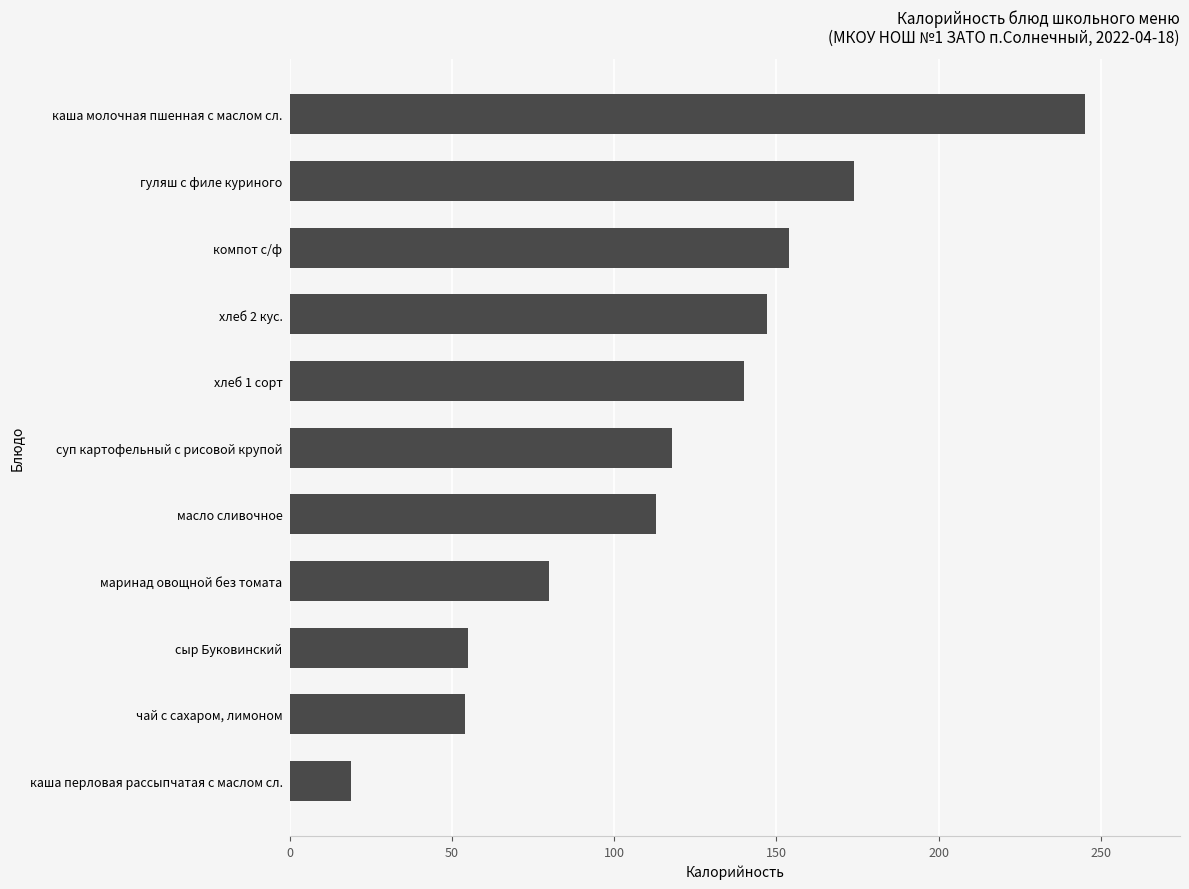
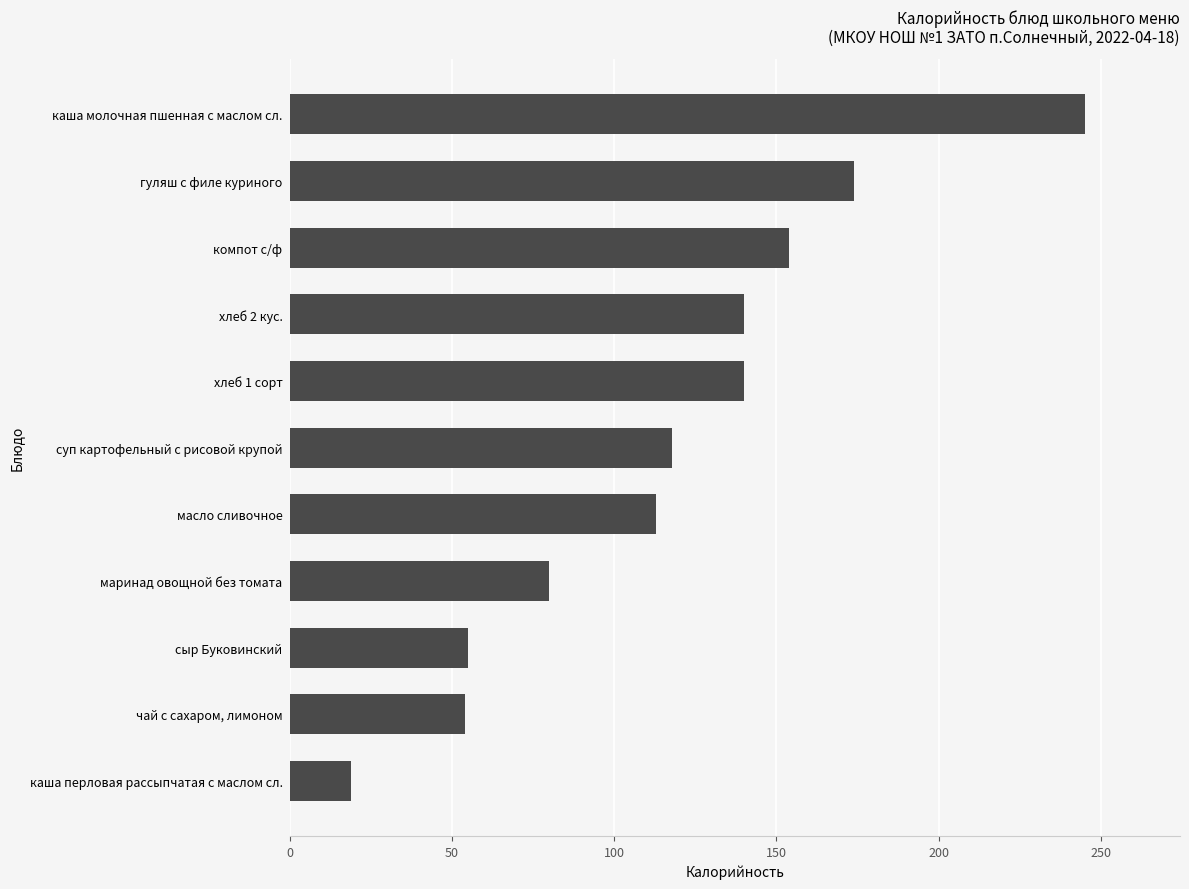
хлеб 2 кус.: 147 -> 140
